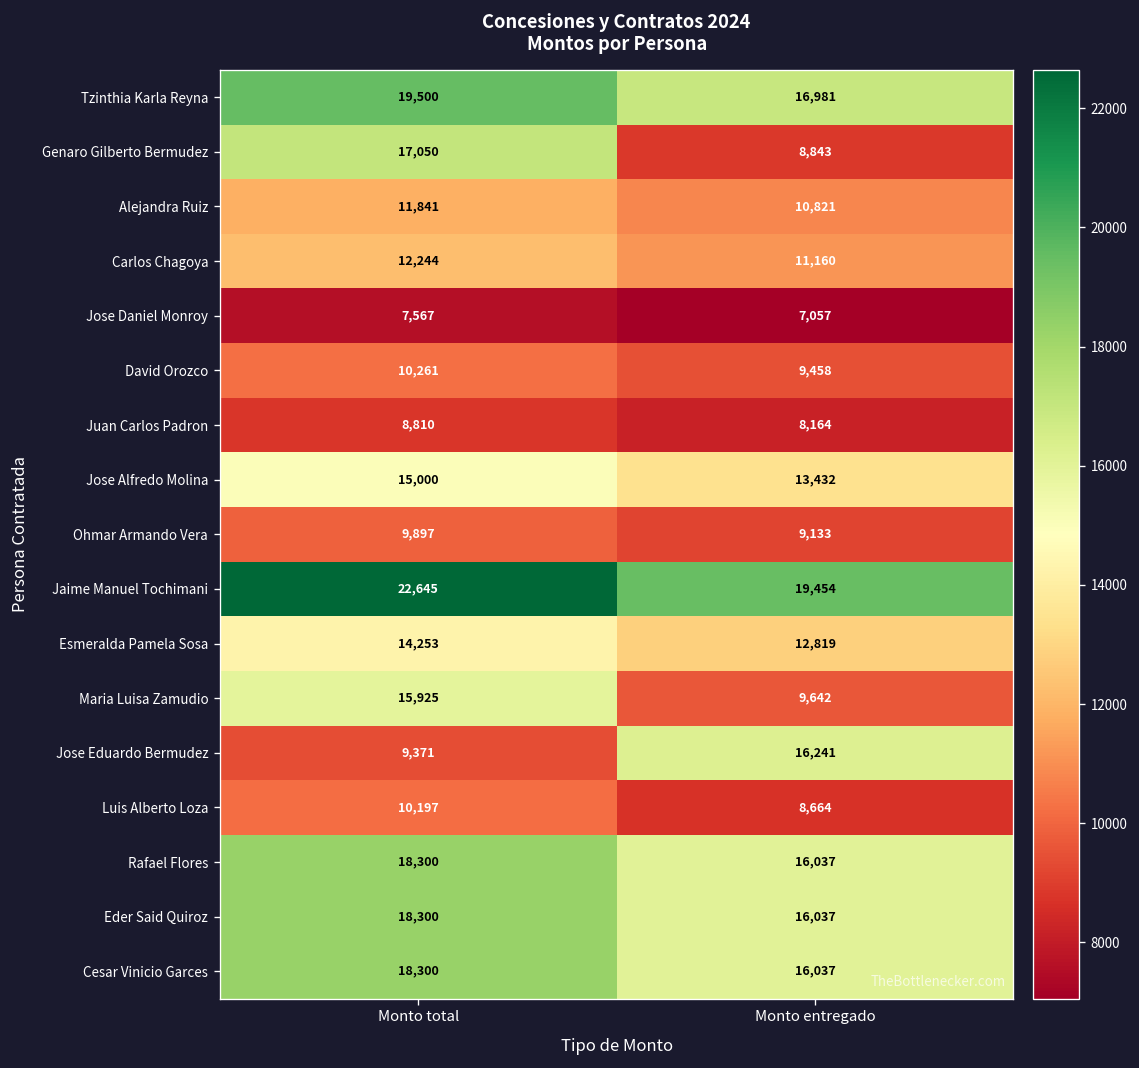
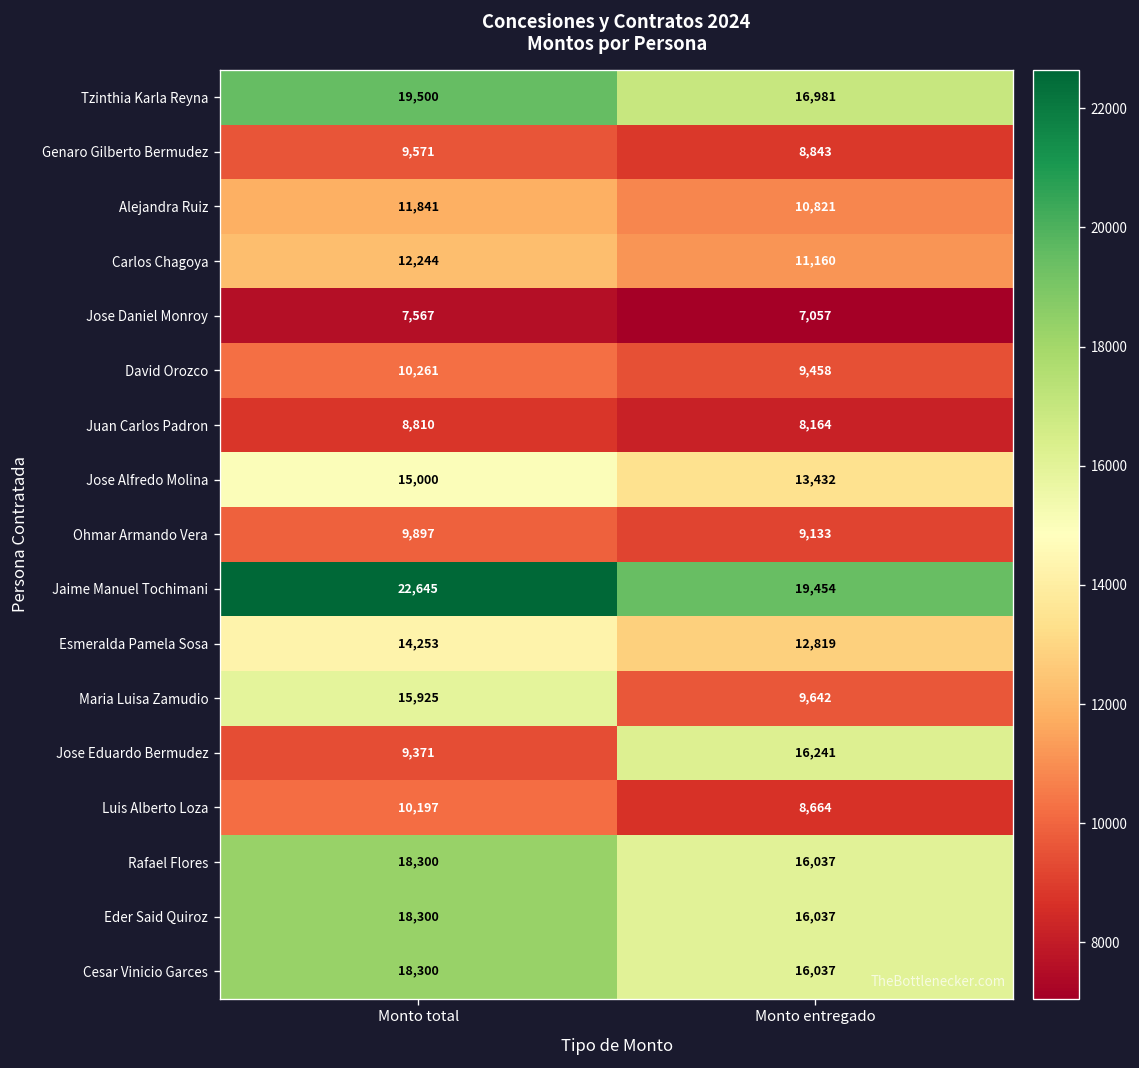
Genaro Gilberto Bermudez, Monto total: 17,050 -> 9,571
